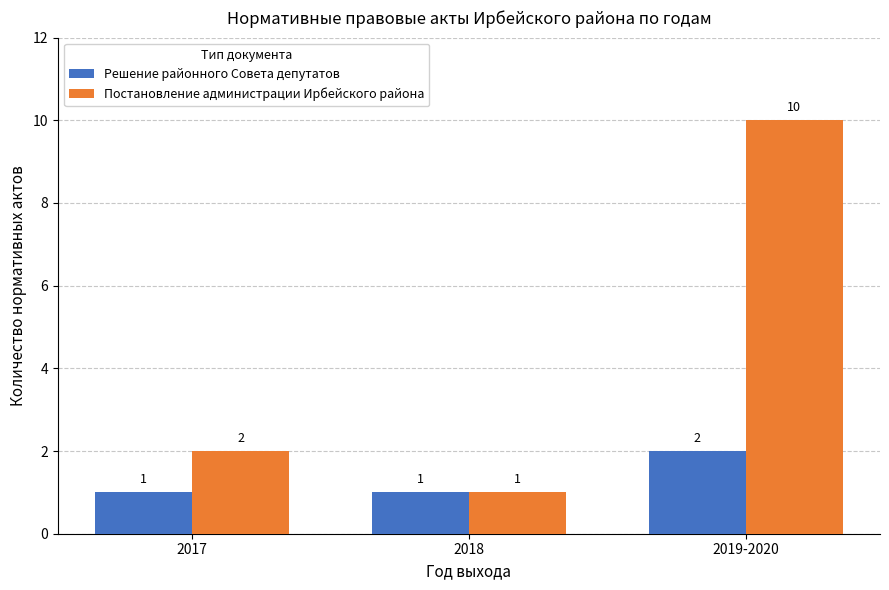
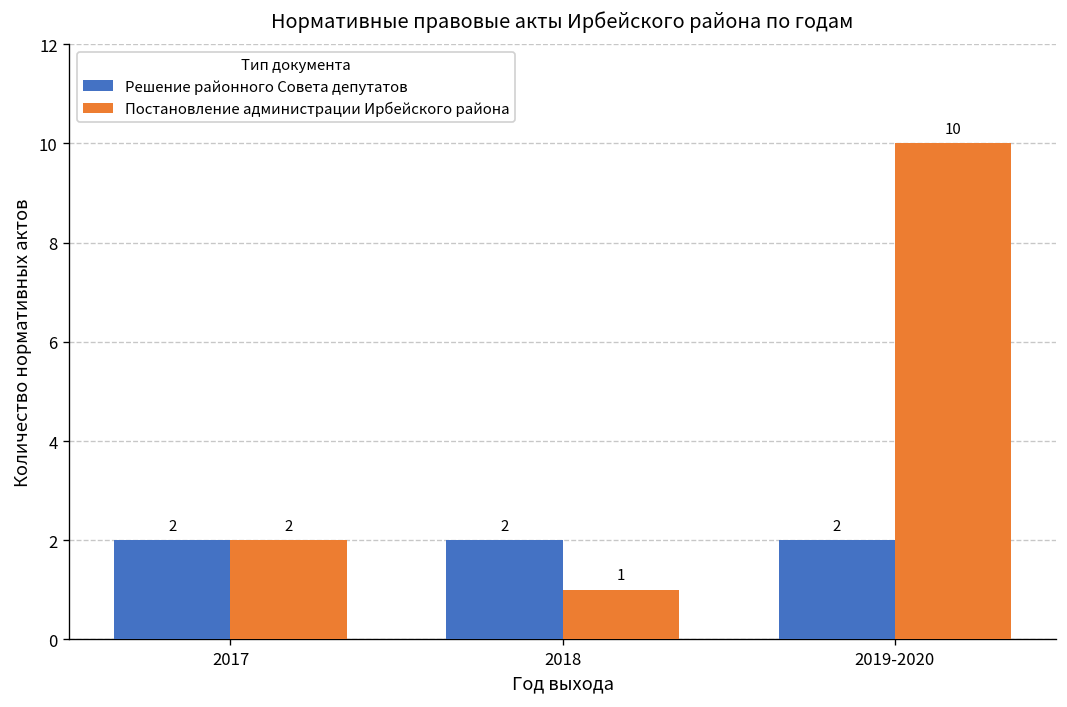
Решение районного Совета депутатов, 2017: 1 -> 2
Решение районного Совета депутатов, 2018: 1 -> 2
